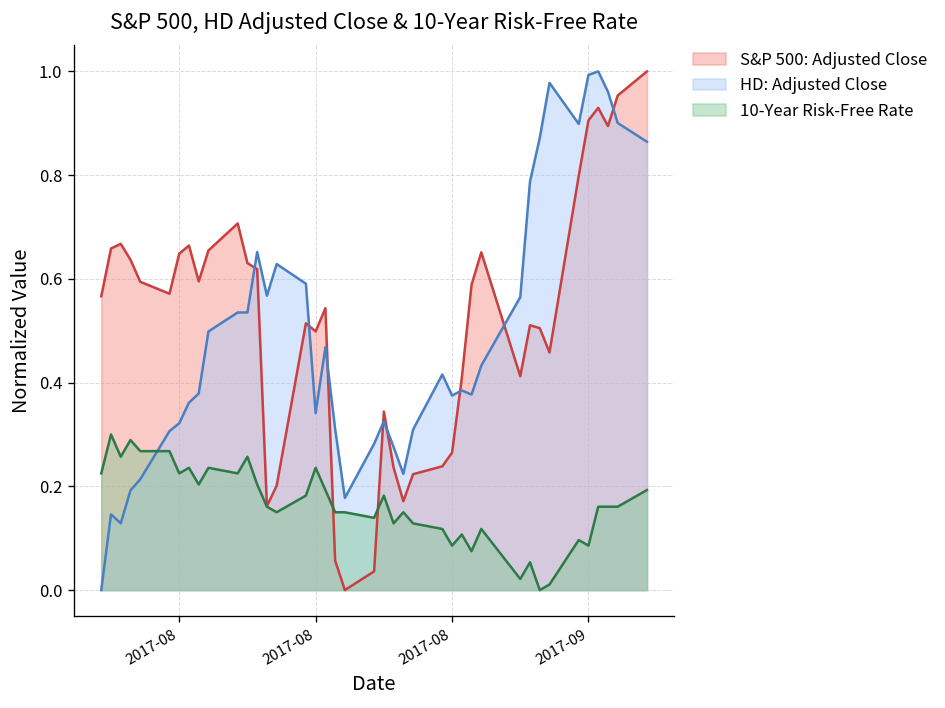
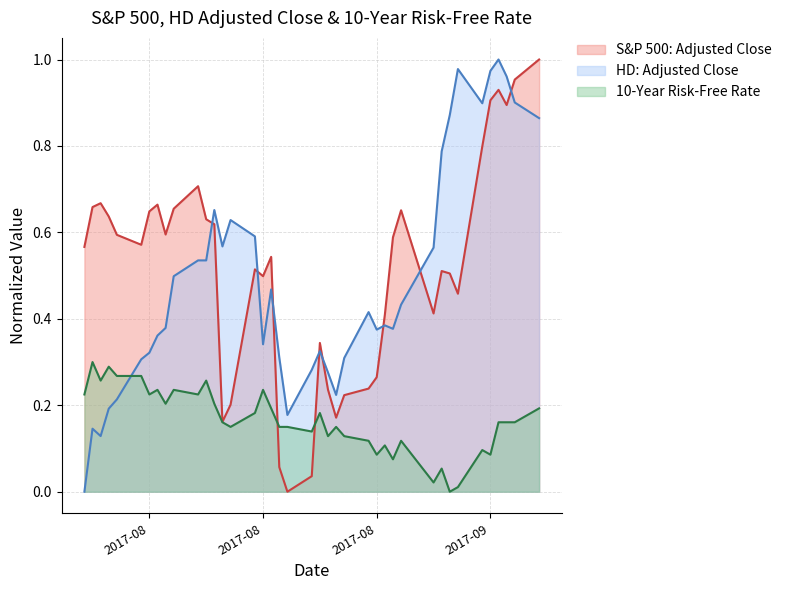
HD: Adjusted Close, 2017-09: 0.99 -> 0.97
